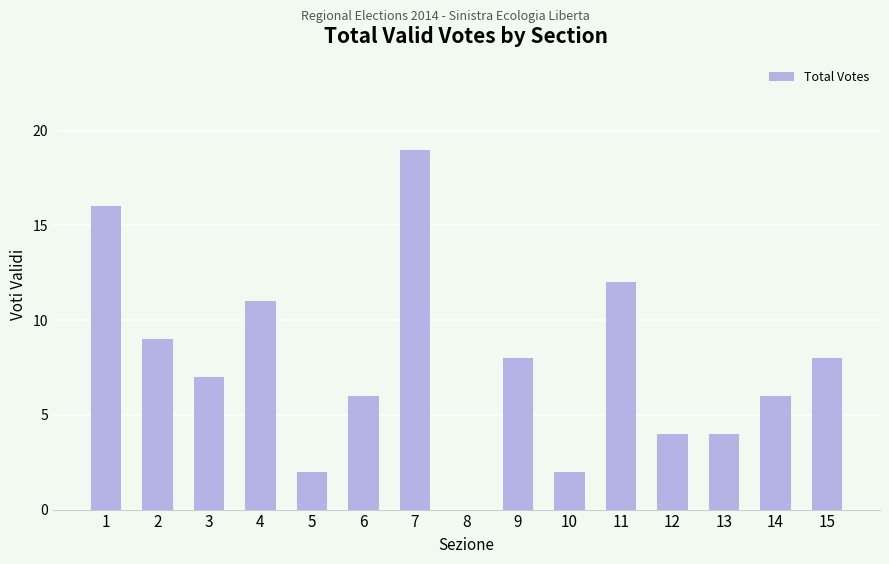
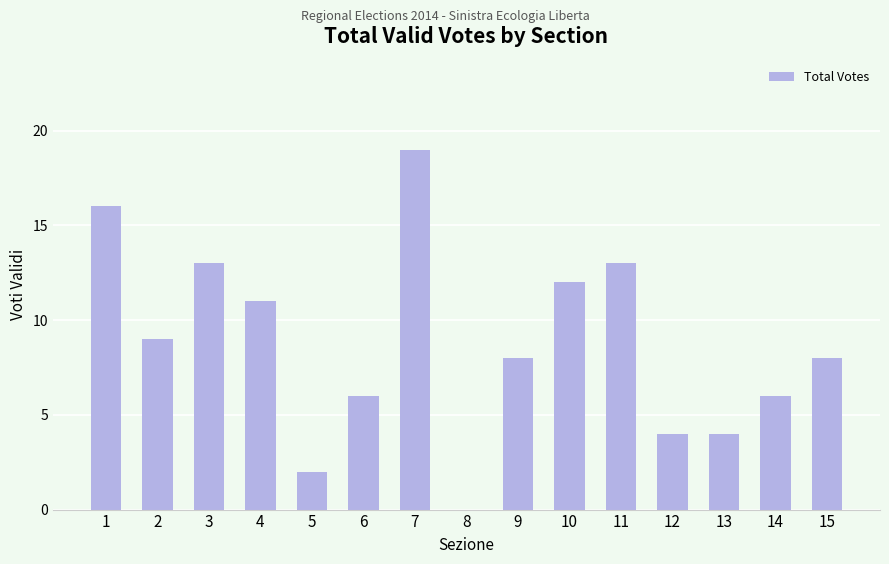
3: 7 -> 13
10: 2 -> 12
11: 12 -> 13
